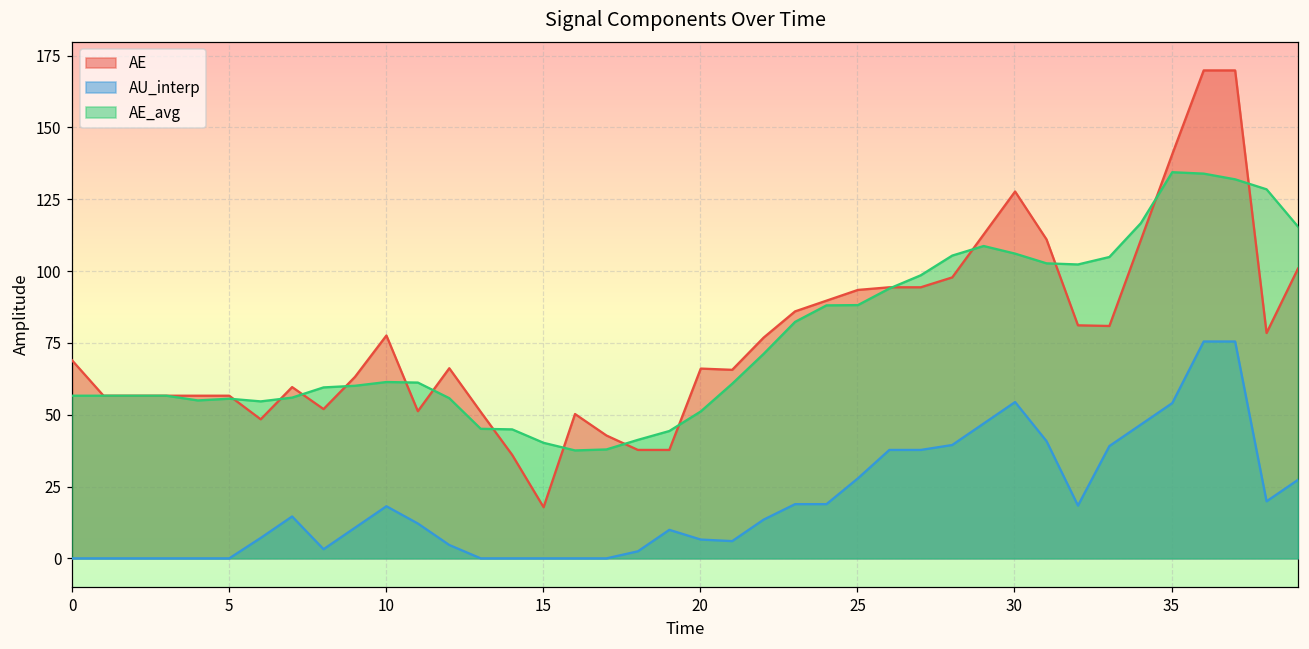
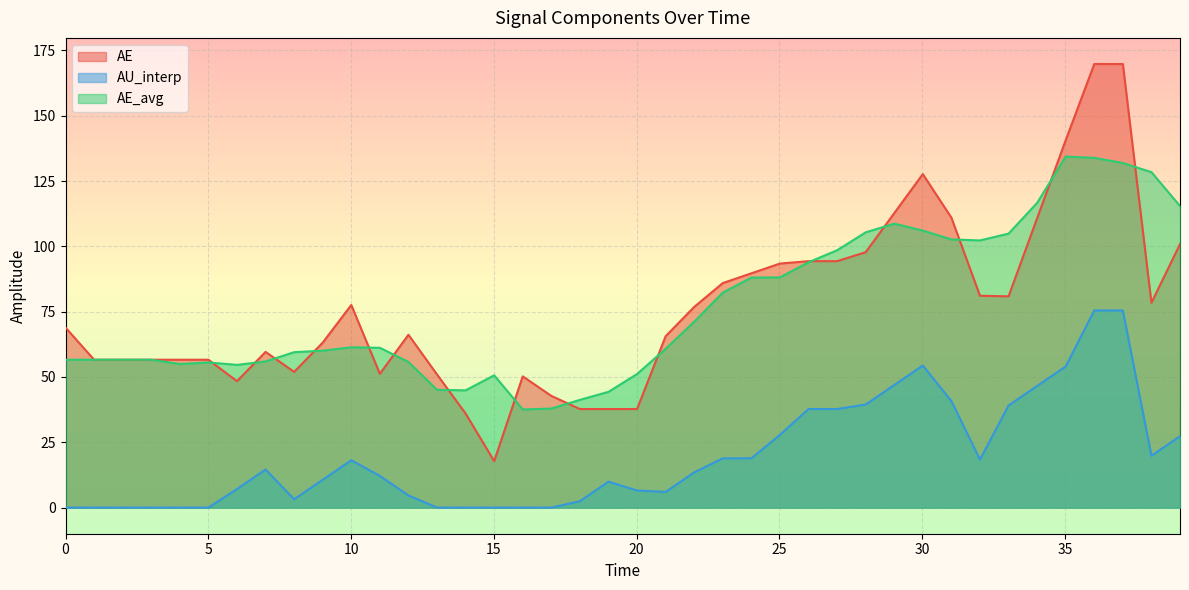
AE_avg, 15: 40 -> 51
AE, 20: 66 -> 38
